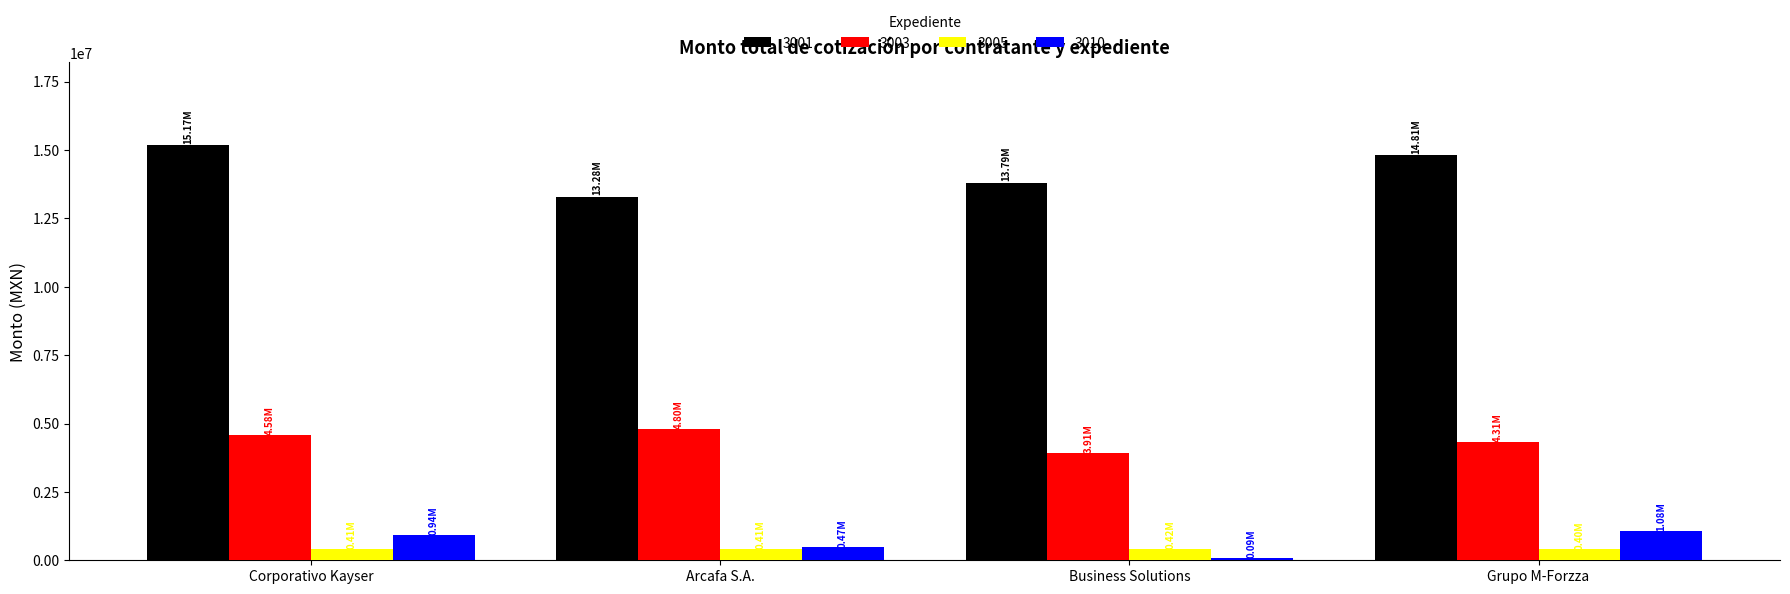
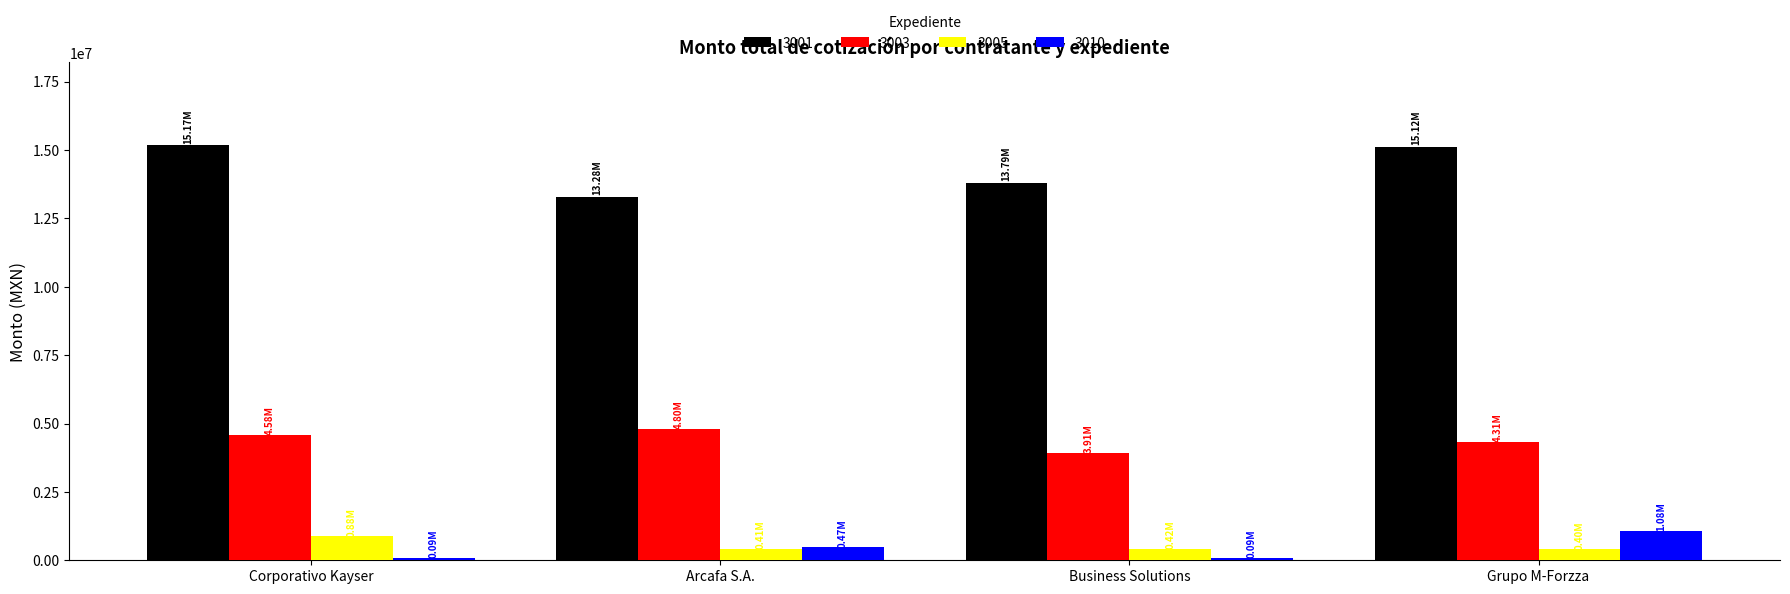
3005, Corporativo Kayser: 0.41M -> 0.88M
3010, Corporativo Kayser: 0.94M -> 0.09M
3001, Grupo M-Forzza: 14.81M -> 15.12M
